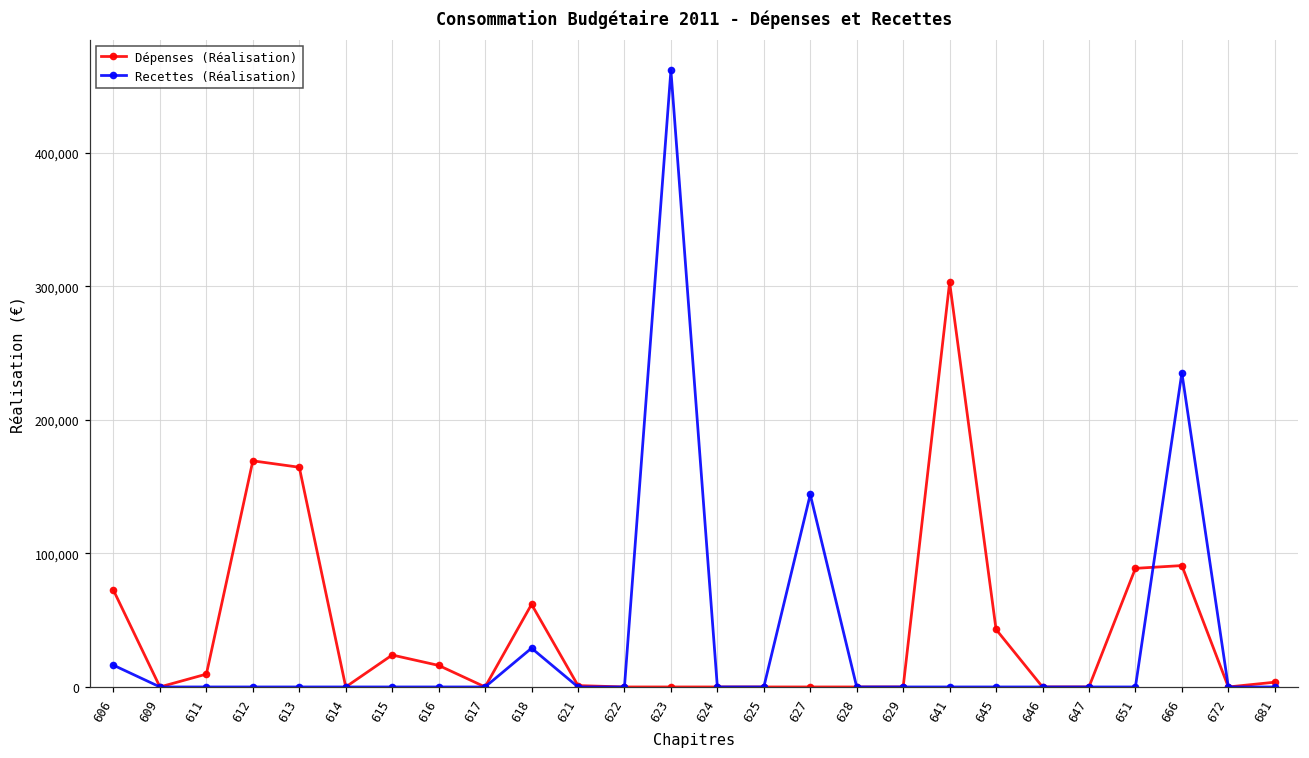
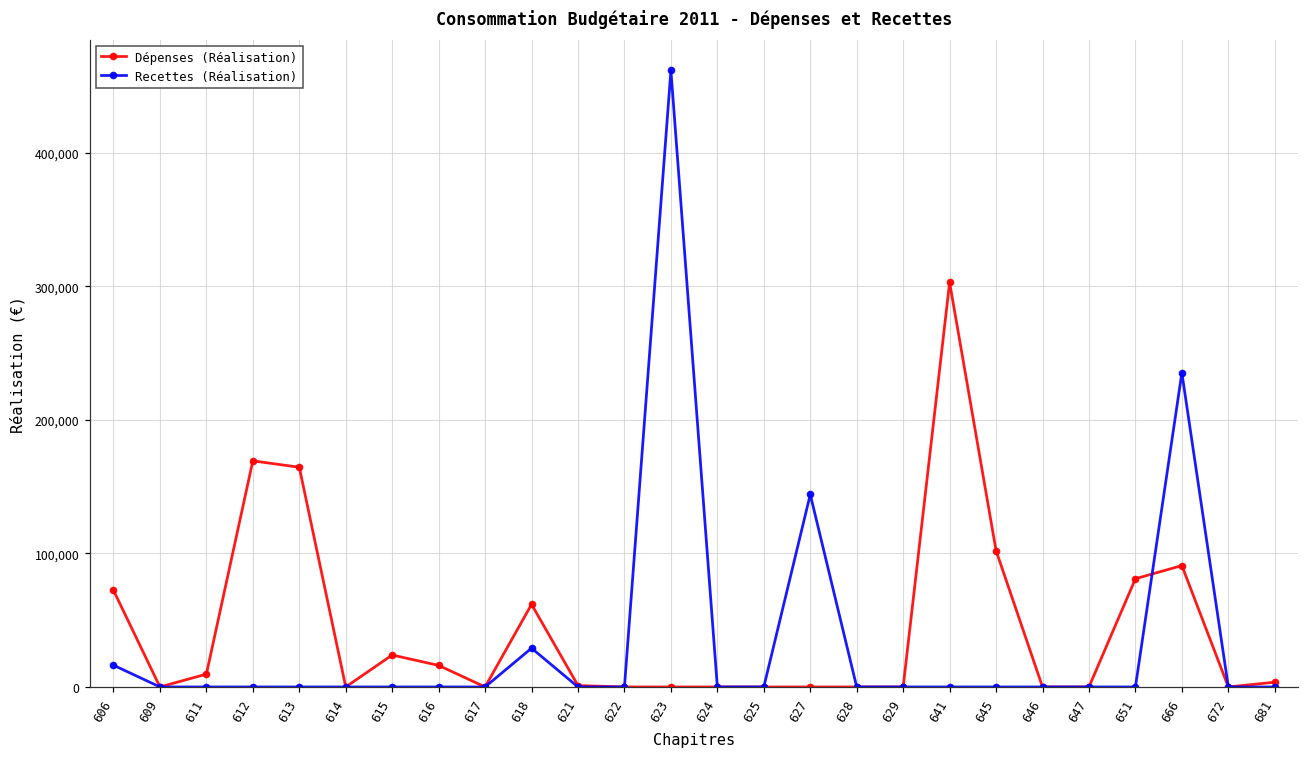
Dépenses (Réalisation), 645: 43,000 -> 102,000
Dépenses (Réalisation), 651: 89,000 -> 81,000
